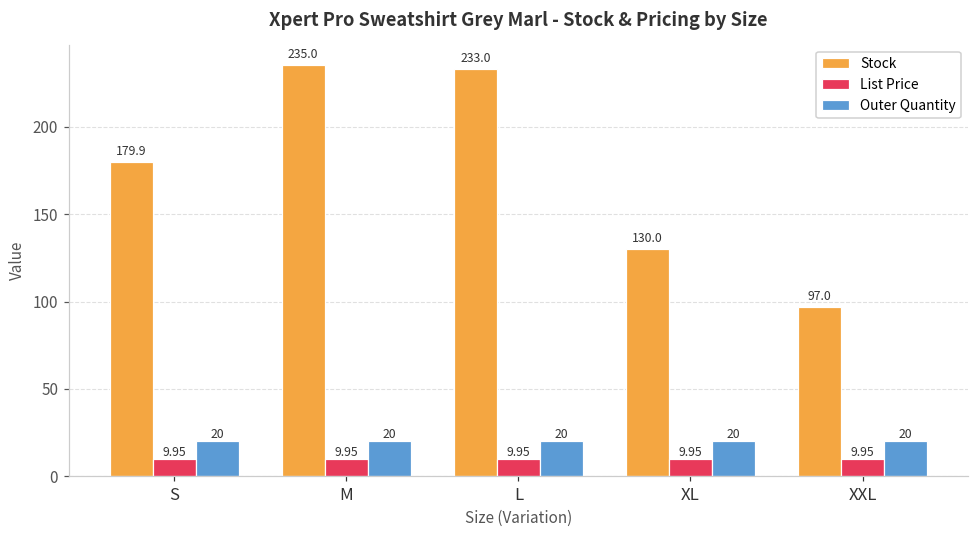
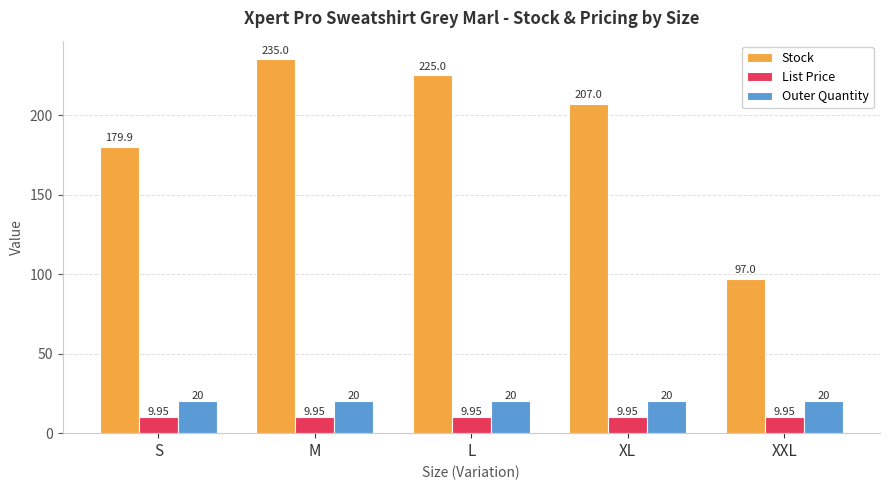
Stock, L: 233.0 -> 225.0
Stock, XL: 130.0 -> 207.0
